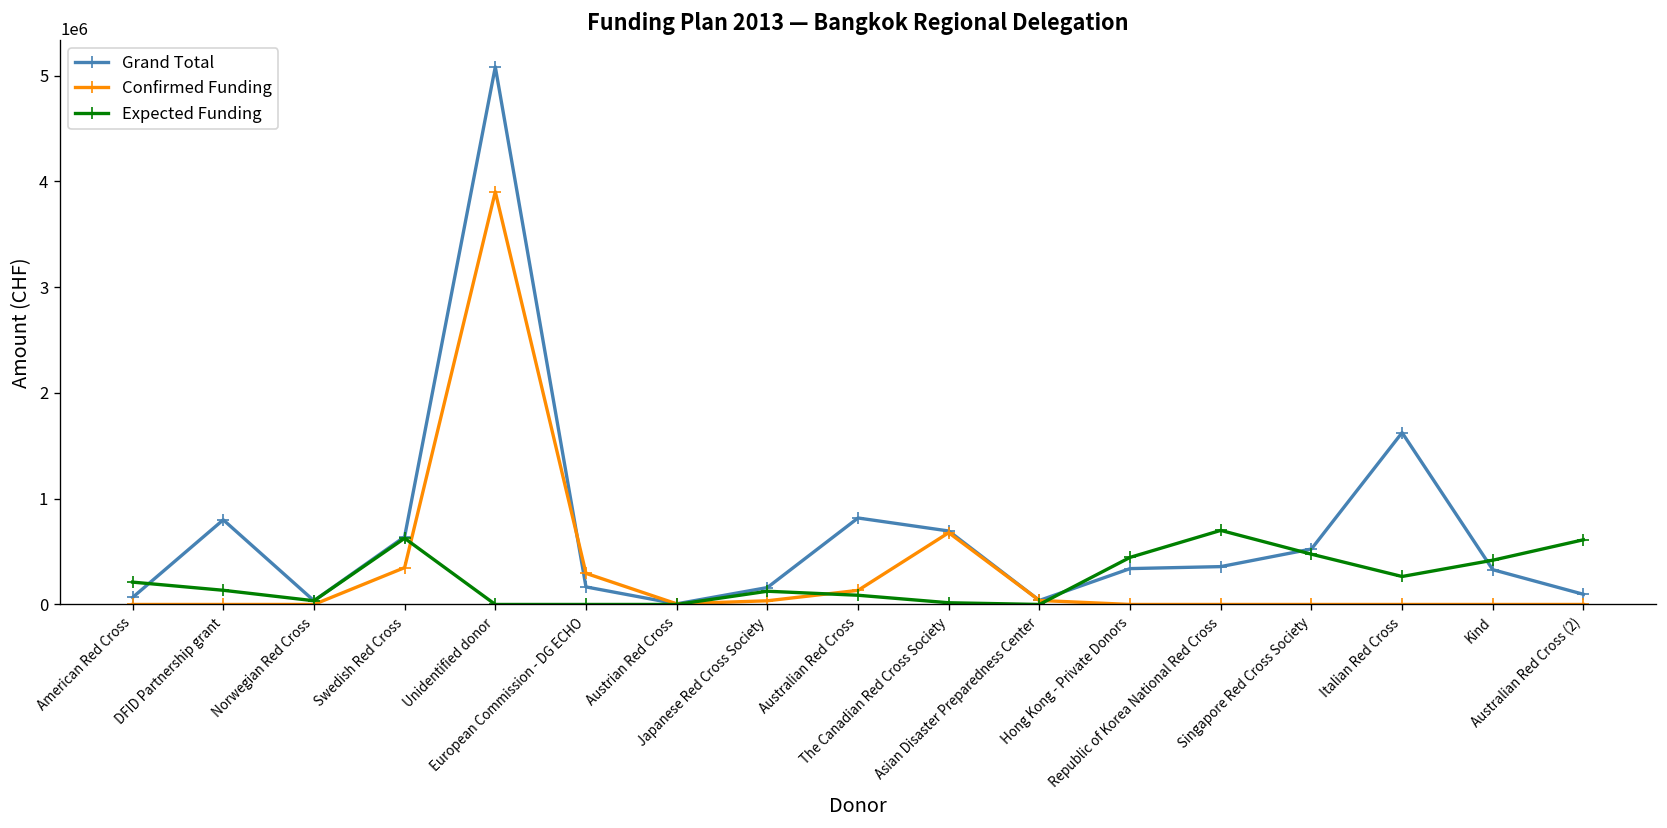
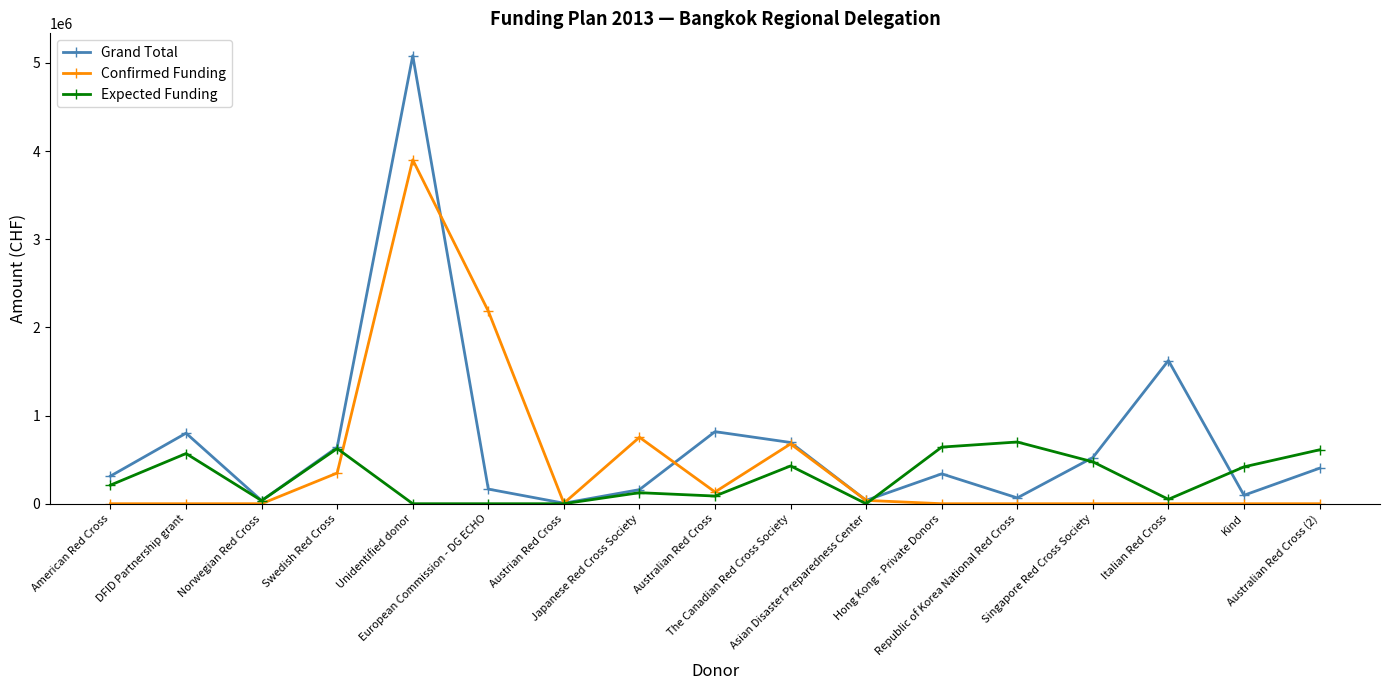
Grand Total, American Red Cross: 100000 -> 300000
Expected Funding, DFID Partnership grant: 100000 -> 600000
Confirmed Funding, European Commission - DG ECHO: 300000 -> 2200000
Confirmed Funding, Japanese Red Cross Society: 0 -> 800000
Expected Funding, The Canadian Red Cross Society: 0 -> 400000
Expected Funding, Hong Kong - Private Donors: 400000 -> 600000
Grand Total, Republic of Korea National Red Cross: 400000 -> 100000
Expected Funding, Italian Red Cross: 300000 -> 100000
Grand Total, Kind: 300000 -> 100000
Grand Total, Australian Red Cross (2): 100000 -> 400000
